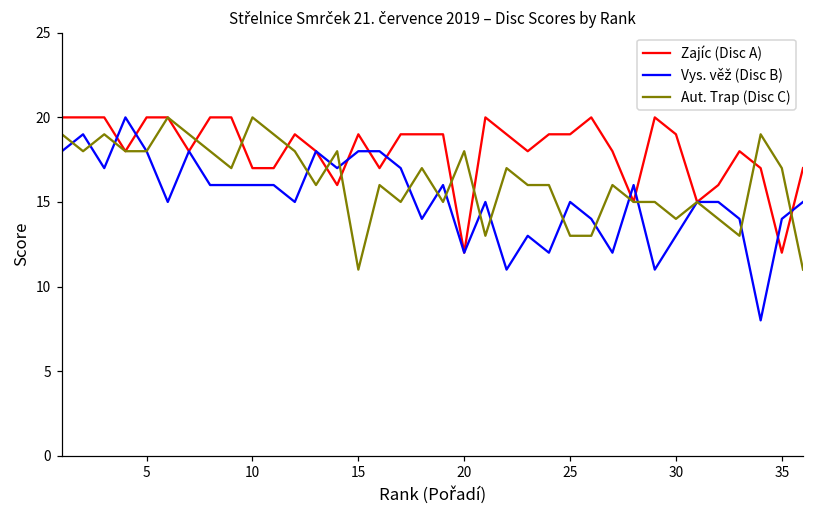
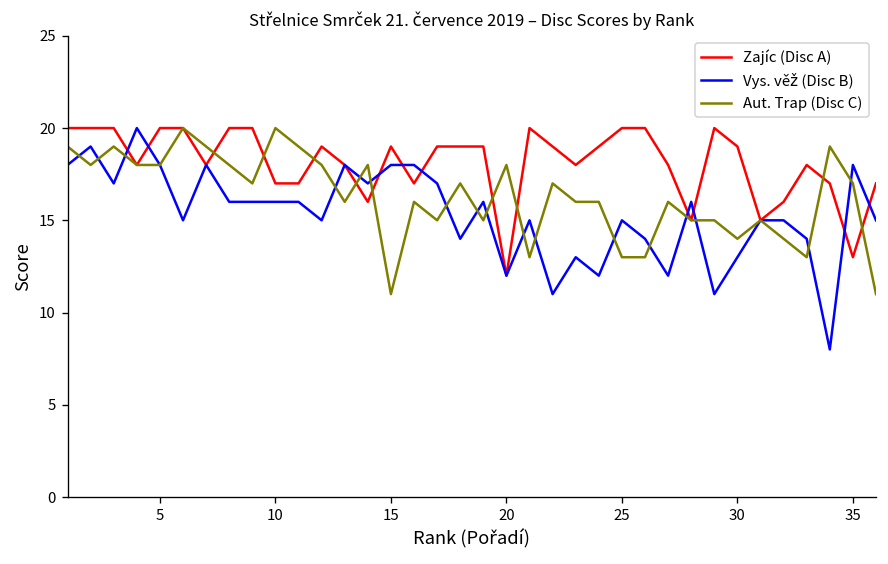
Zajíc (Disc A), 25: 19 -> 20
Zajíc (Disc A), 35: 12 -> 13
Vys. věž (Disc B), 35: 14 -> 18
